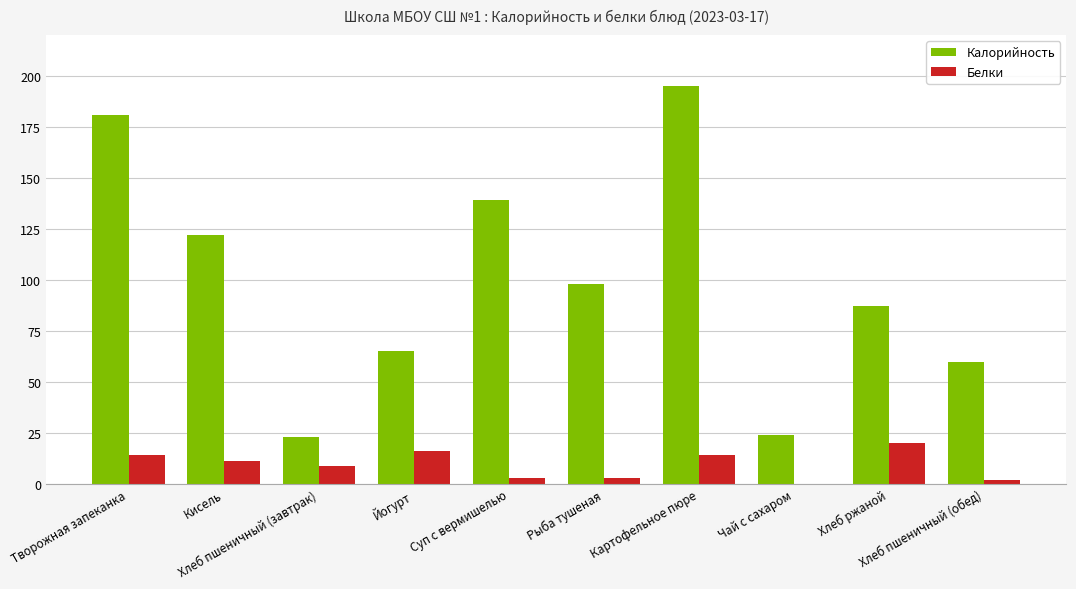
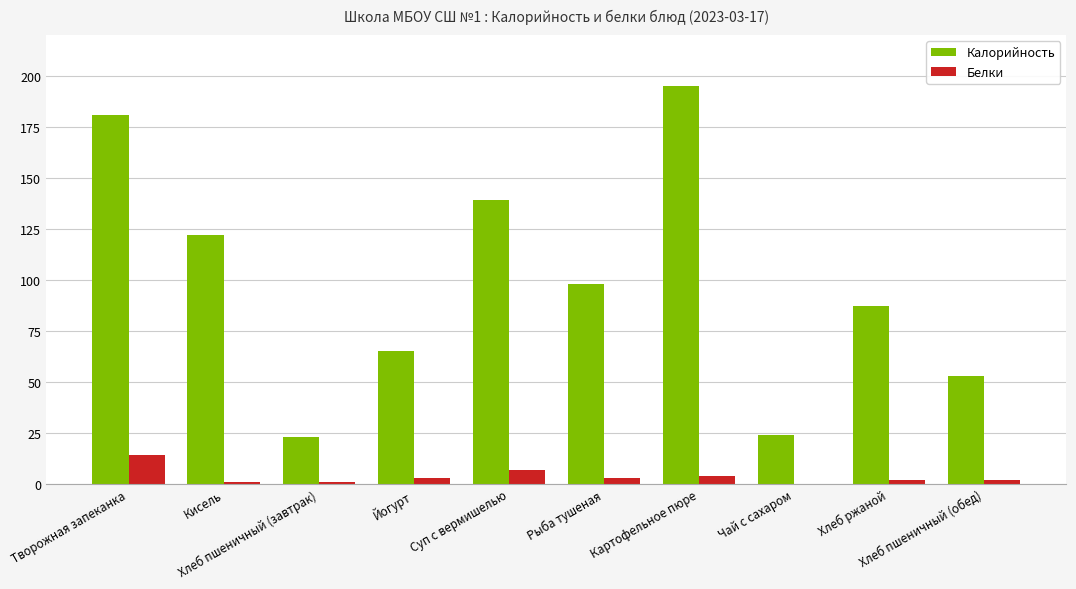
Белки, Кисель: 11 -> 1
Белки, Хлеб пшеничный (завтрак): 9 -> 1
Белки, Йогурт: 16 -> 3
Белки, Суп с вермишелью: 3 -> 7
Белки, Картофельное пюре: 14 -> 4
Белки, Хлеб ржаной: 20 -> 2
Калорийность, Хлеб пшеничный (обед): 60 -> 53
